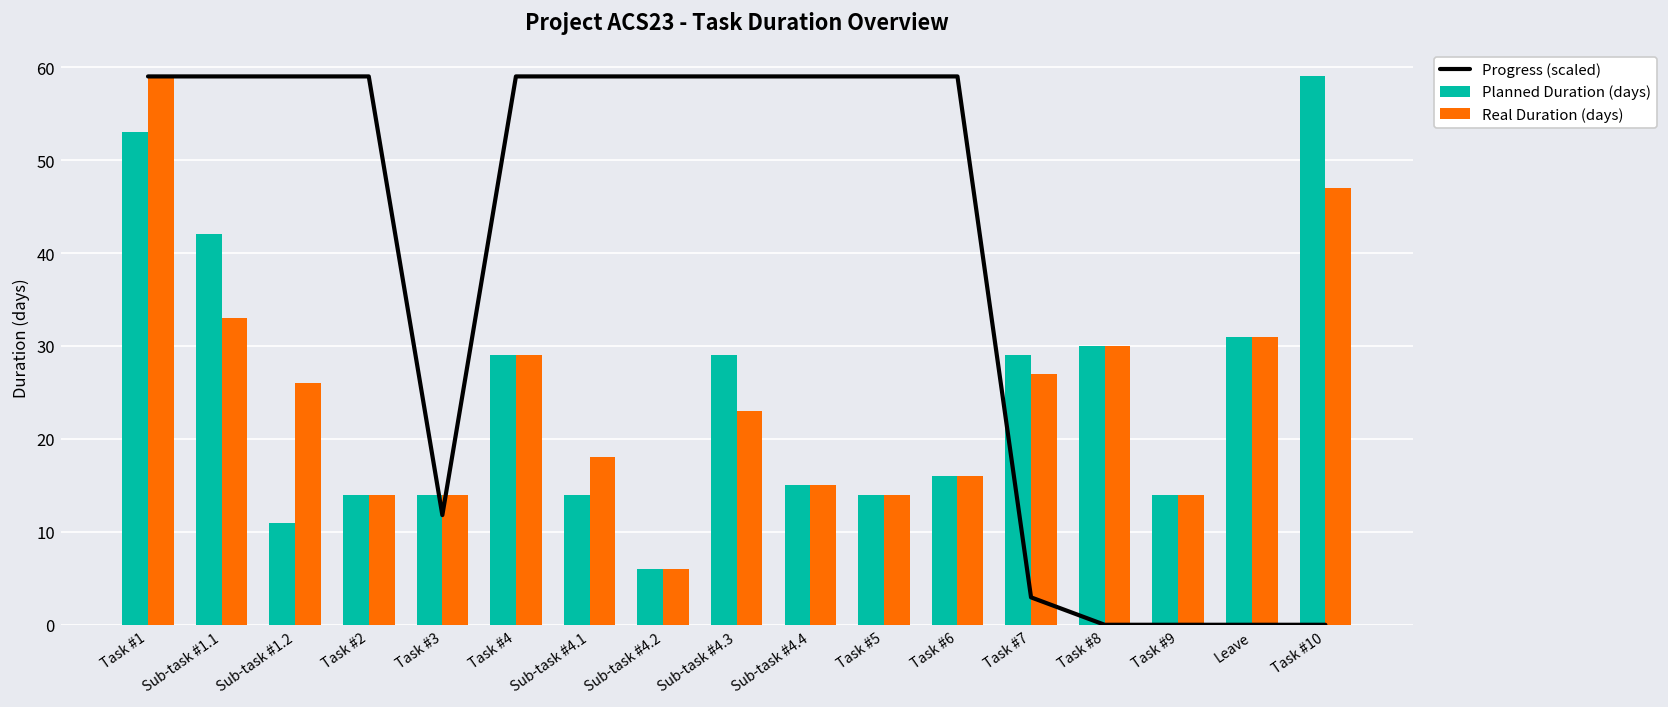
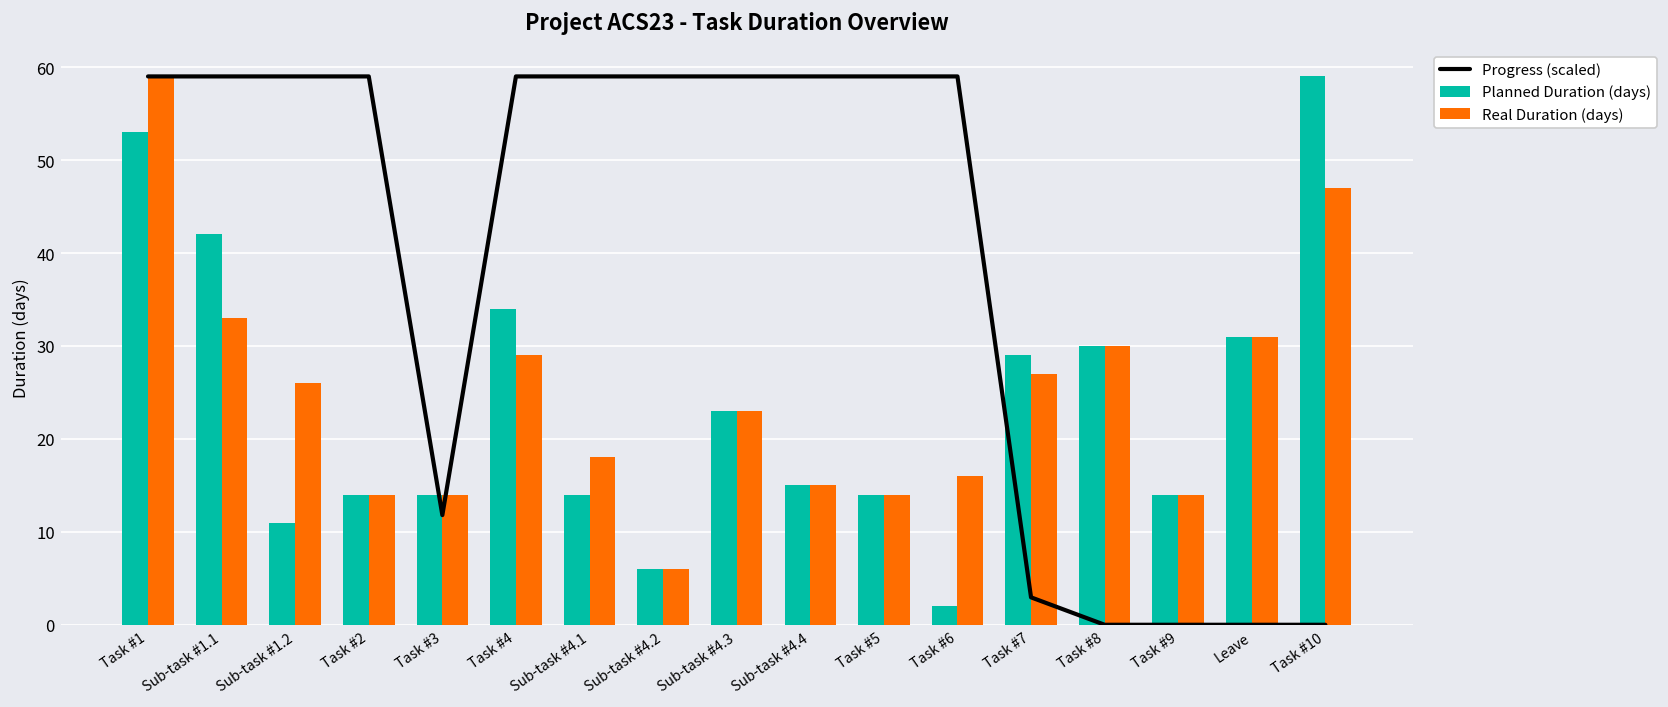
Planned Duration (days), Task #4: 29 -> 34
Planned Duration (days), Sub-task #4.3: 29 -> 23
Planned Duration (days), Task #6: 16 -> 2
